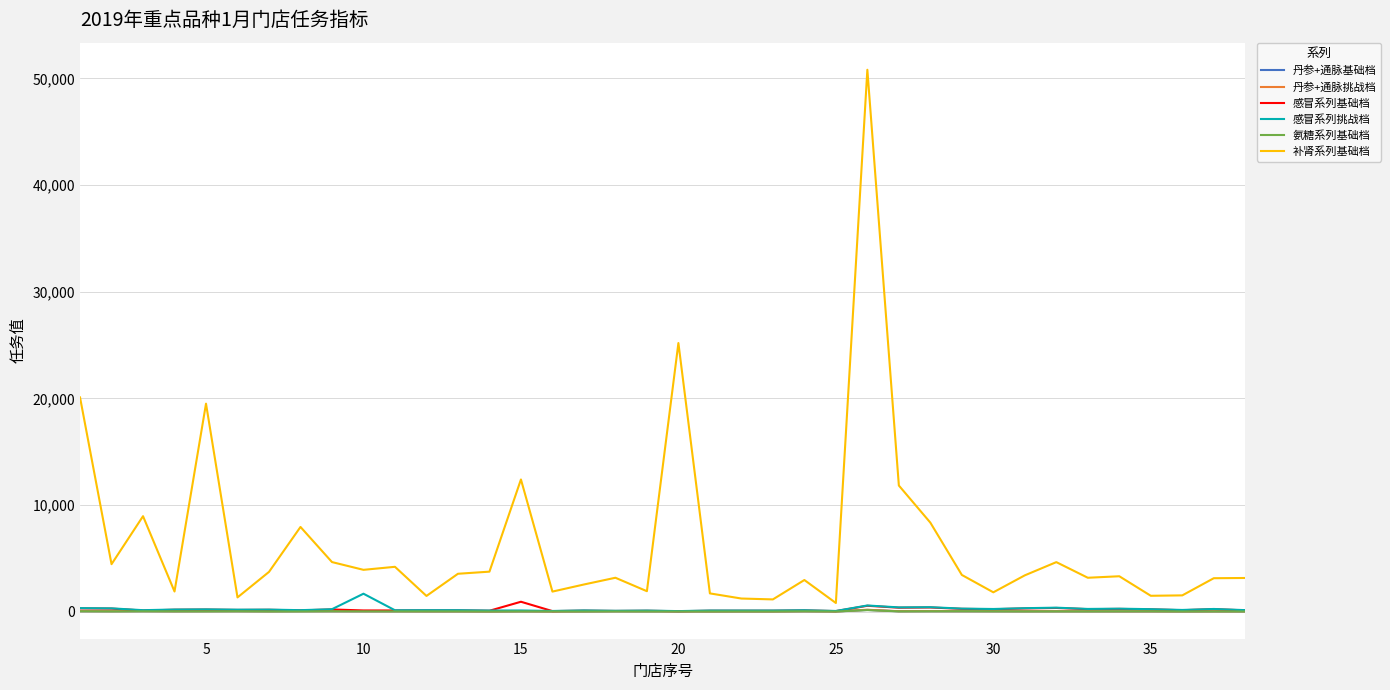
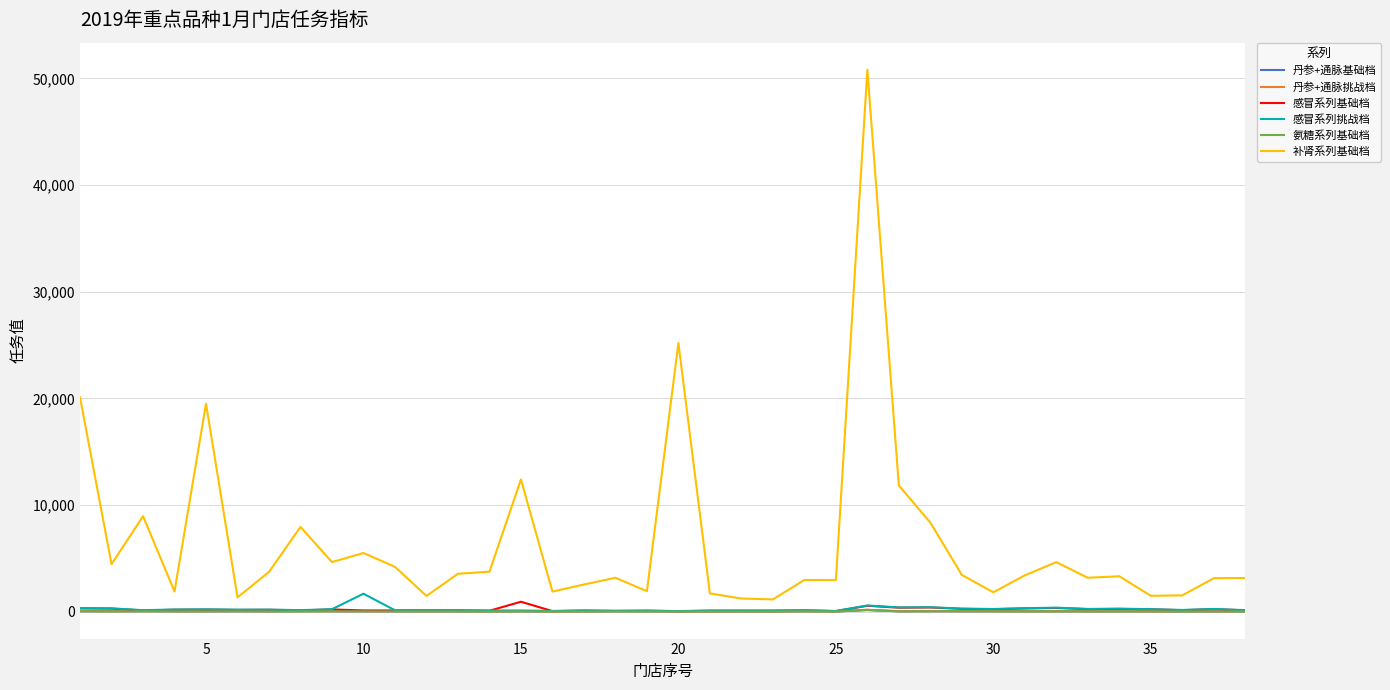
补肾系列基础档, 10: 3,900 -> 5,500
补肾系列基础档, 25: 800 -> 2,900
